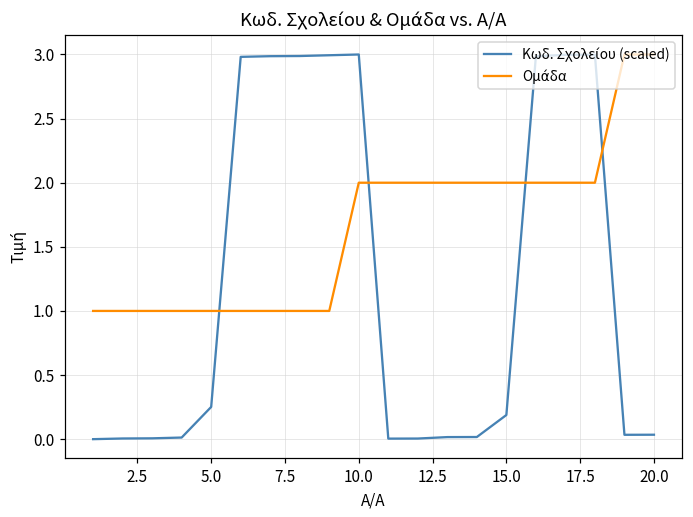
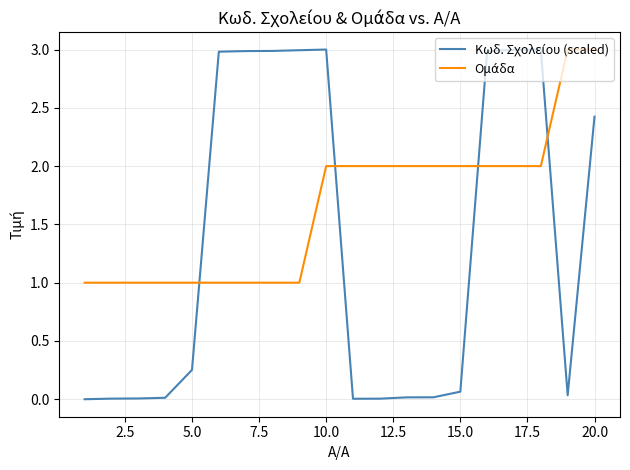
Κωδ. Σχολείου (scaled), 15.0: 0.19 -> 0.06
Κωδ. Σχολείου (scaled), 20.0: 0.03 -> 2.42
